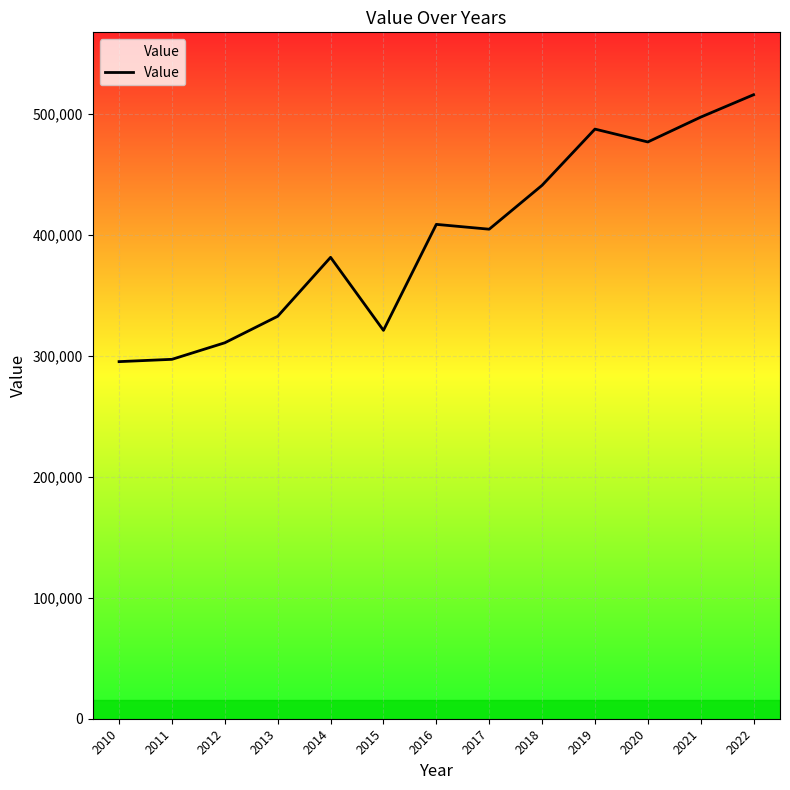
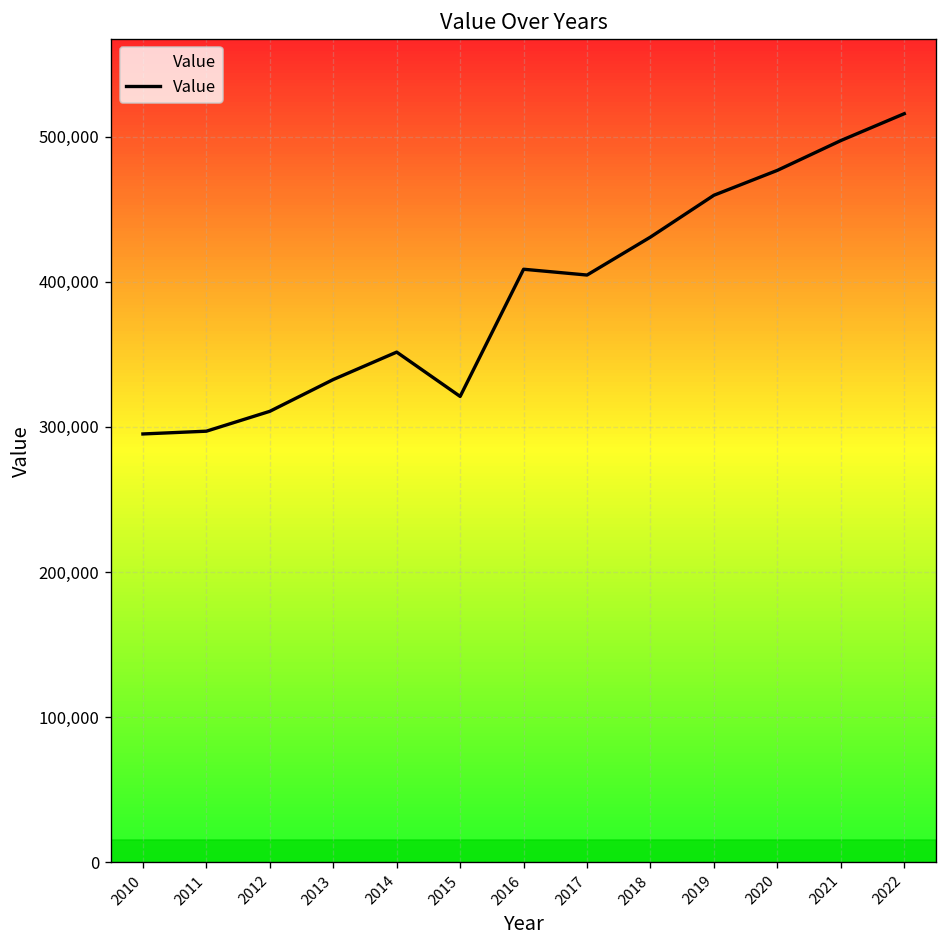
2014: 381,000 -> 352,000
2018: 441,000 -> 431,000
2019: 487,000 -> 460,000
